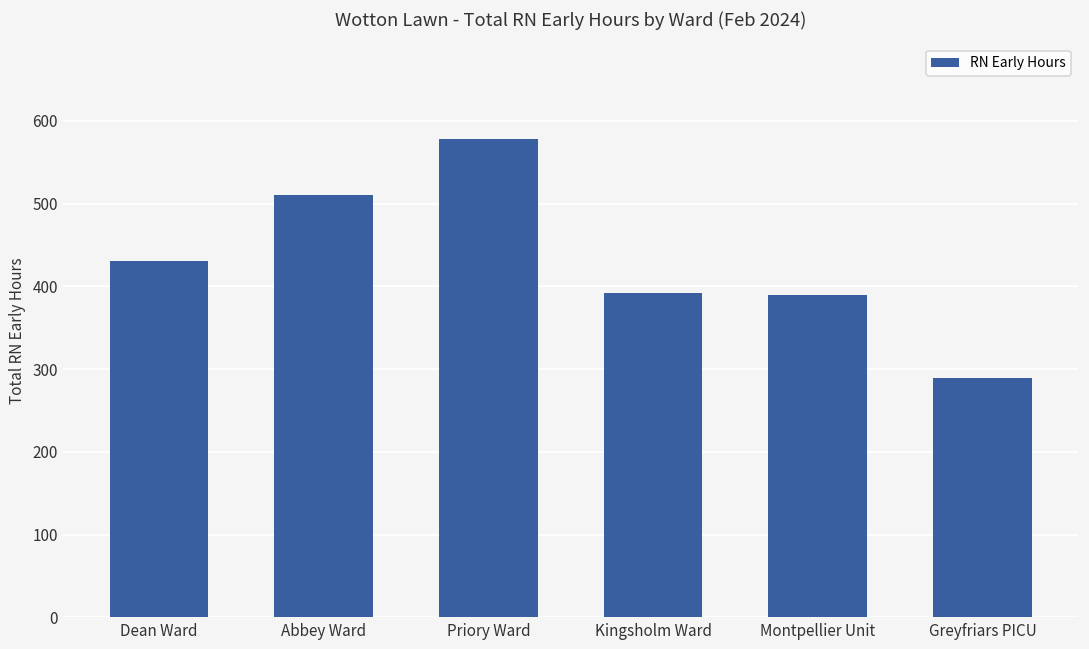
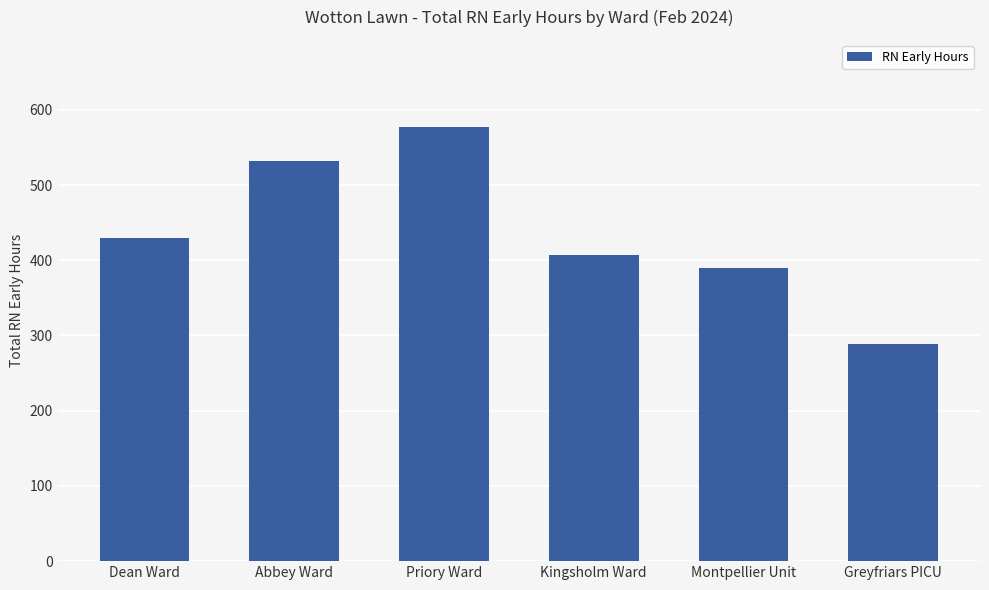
Abbey Ward: 510 -> 530
Kingsholm Ward: 390 -> 410
